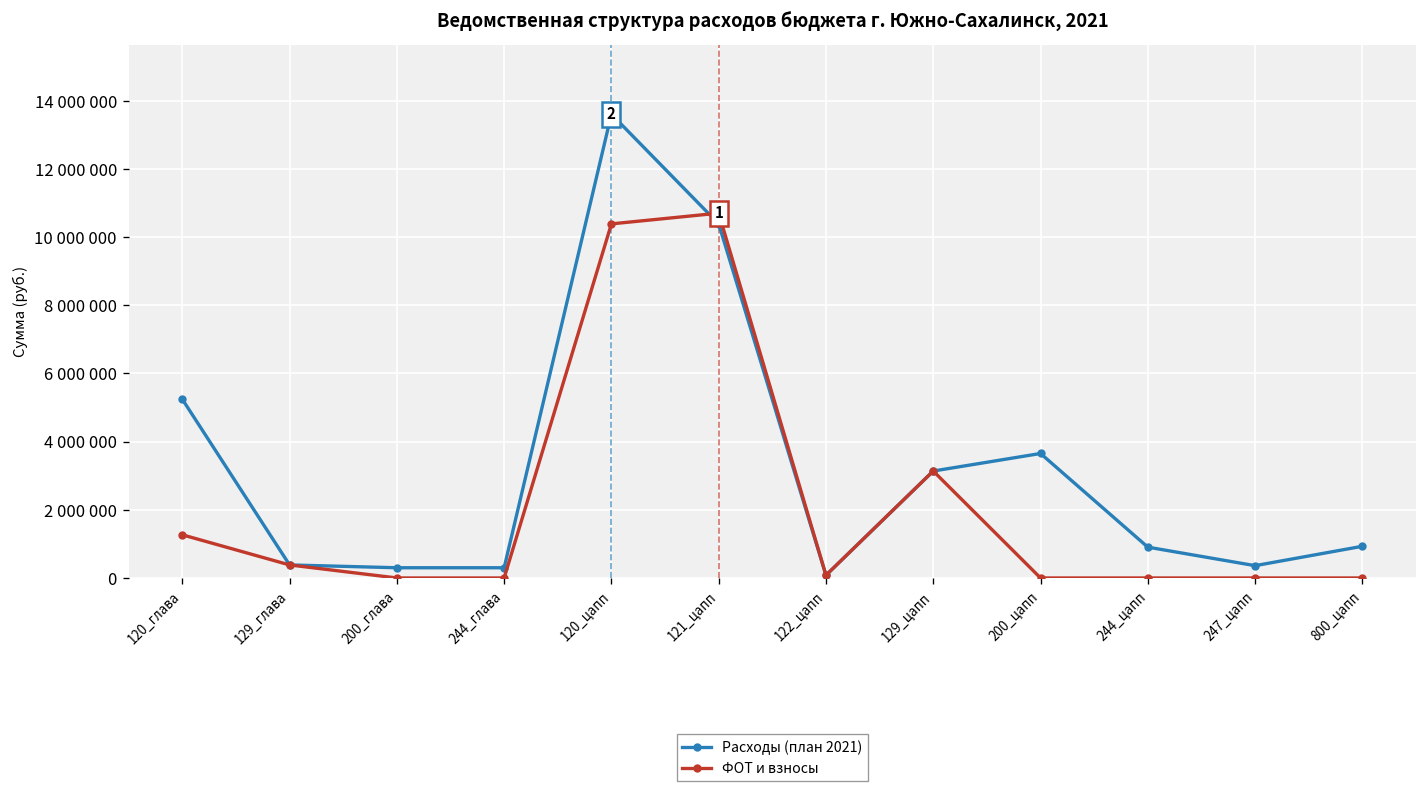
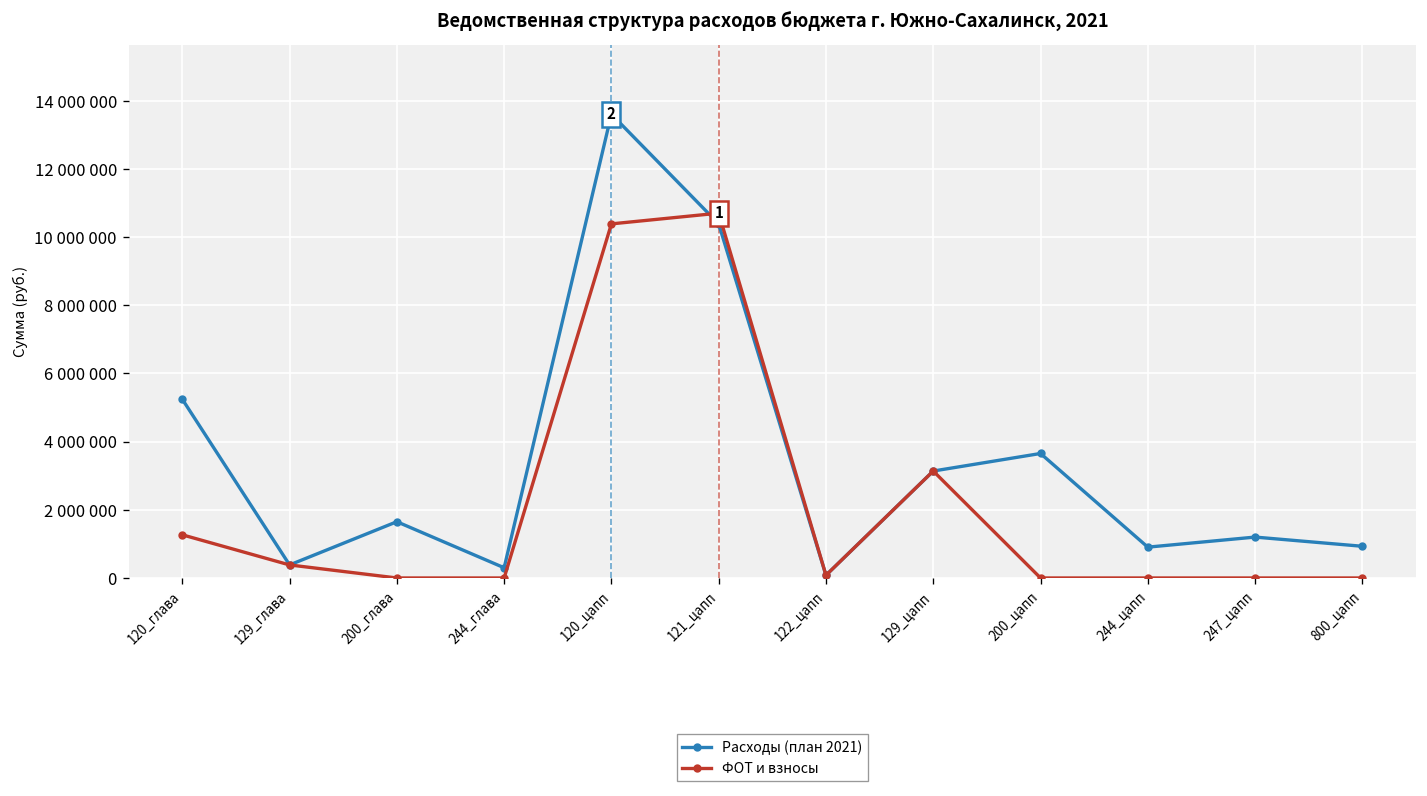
Расходы (план 2021), 200_глава: 300000 -> 1700000
Расходы (план 2021), 247_цапп: 400000 -> 1200000
